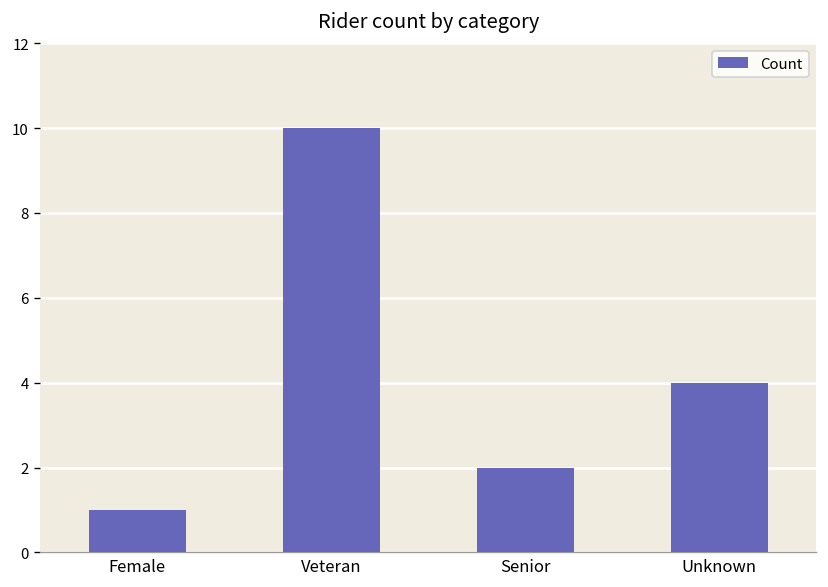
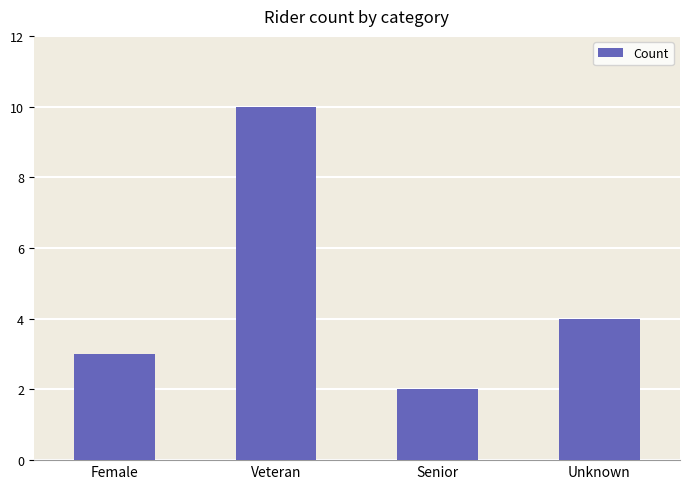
Female: 1 -> 3
